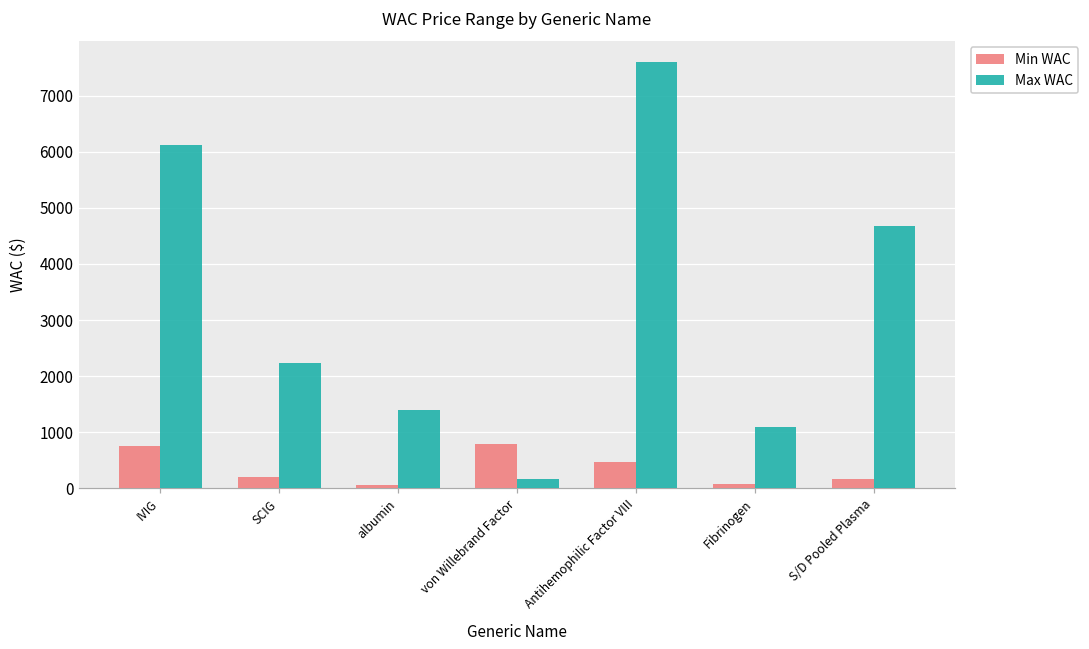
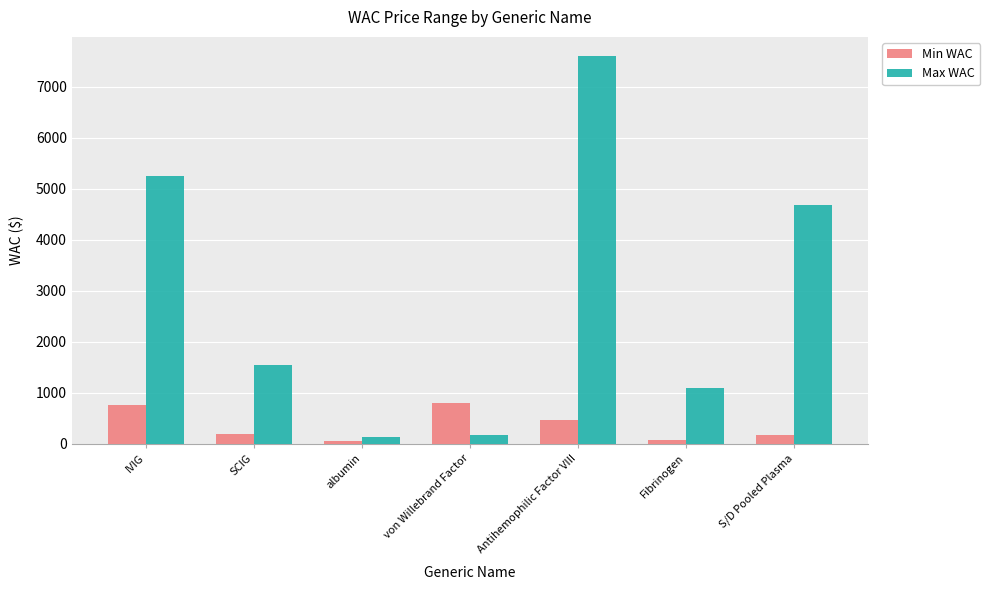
Max WAC, IVIG: 6100 -> 5300
Max WAC, SCIG: 2200 -> 1600
Max WAC, albumin: 1400 -> 100
